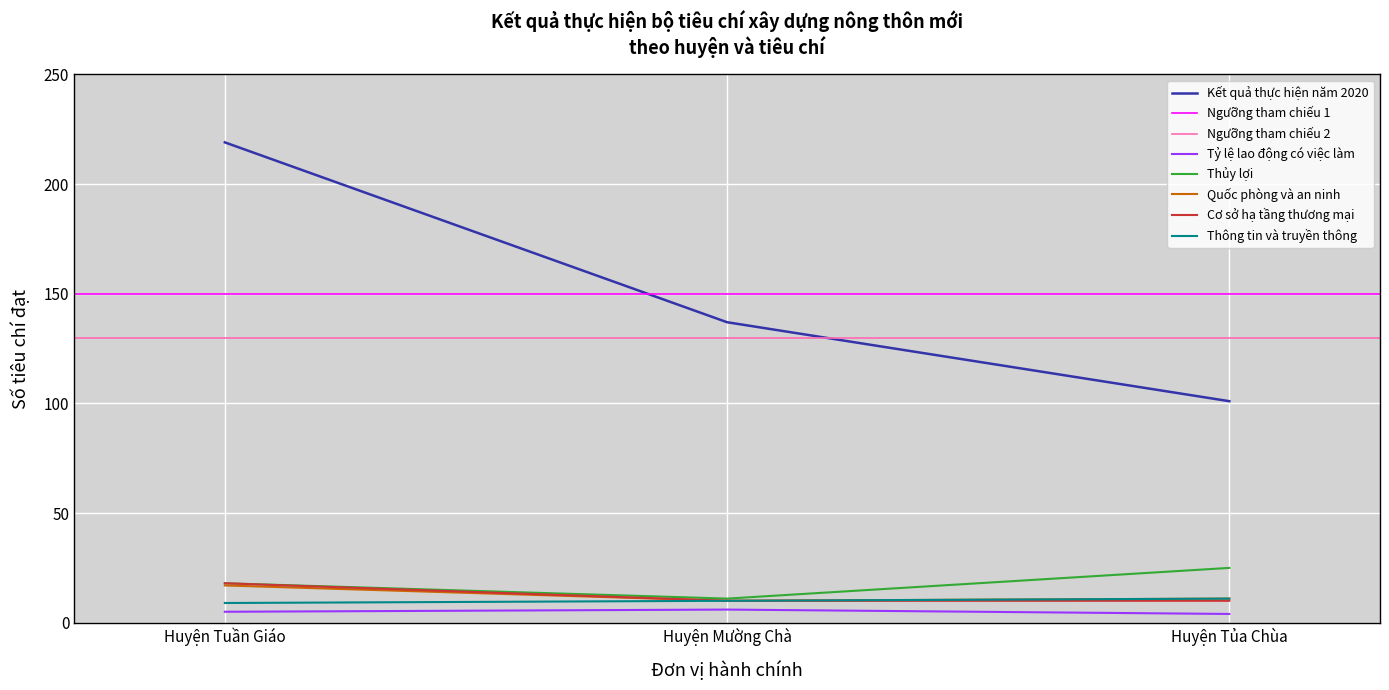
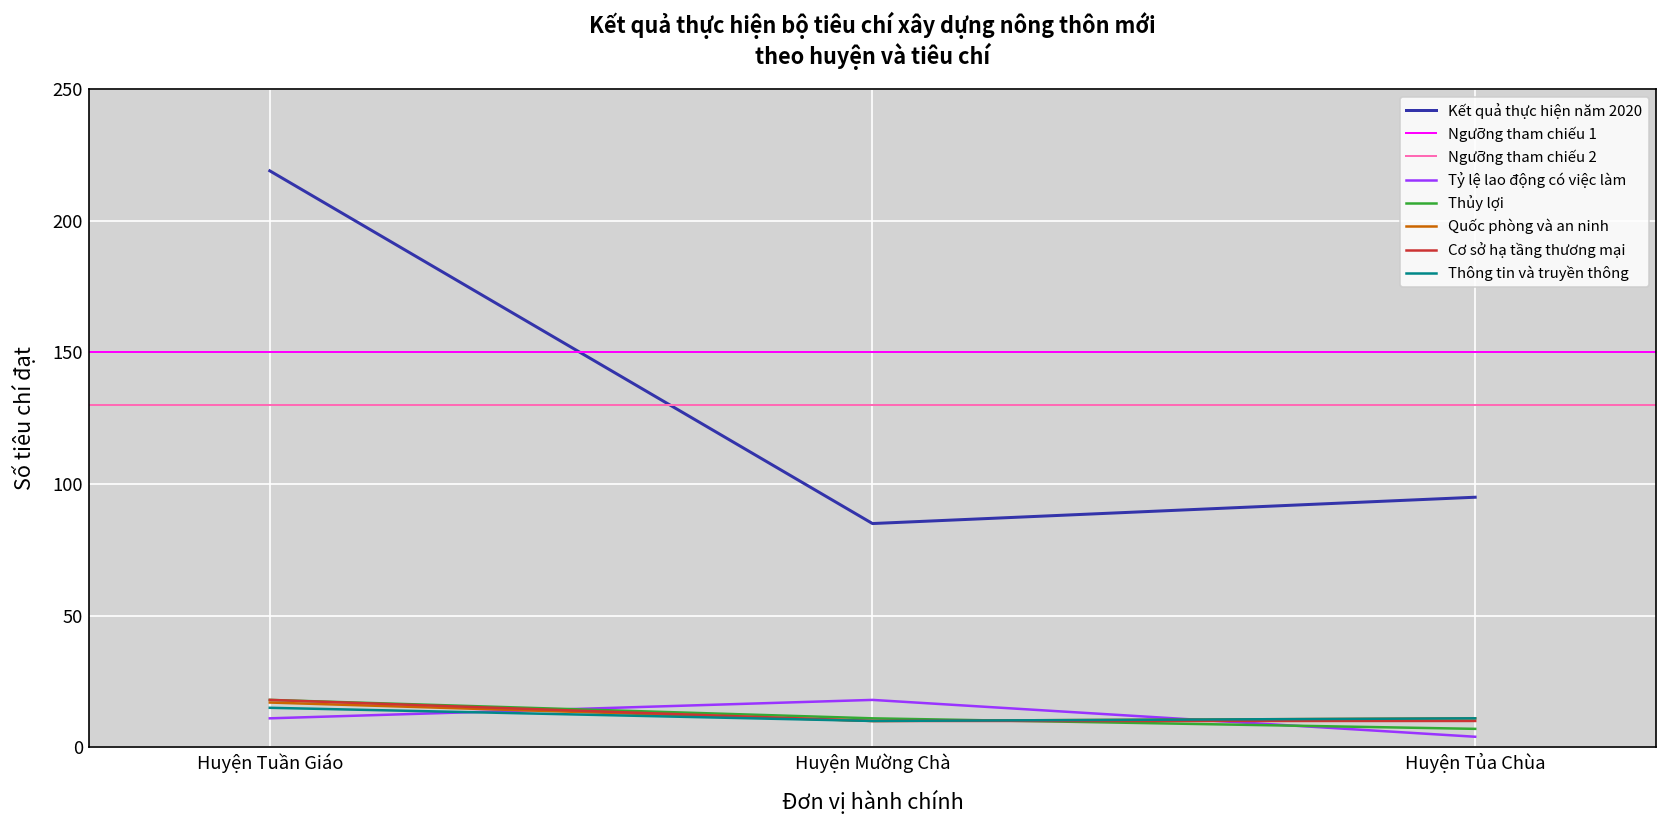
Tỷ lệ lao động có việc làm, Huyện Tuần Giáo: 5 -> 11
Thông tin và truyền thông, Huyện Tuần Giáo: 9 -> 15
Kết quả thực hiện năm 2020, Huyện Mường Chà: 137 -> 85
Tỷ lệ lao động có việc làm, Huyện Mường Chà: 6 -> 18
Kết quả thực hiện năm 2020, Huyện Tủa Chùa: 101 -> 95
Thủy lợi, Huyện Tủa Chùa: 25 -> 7
